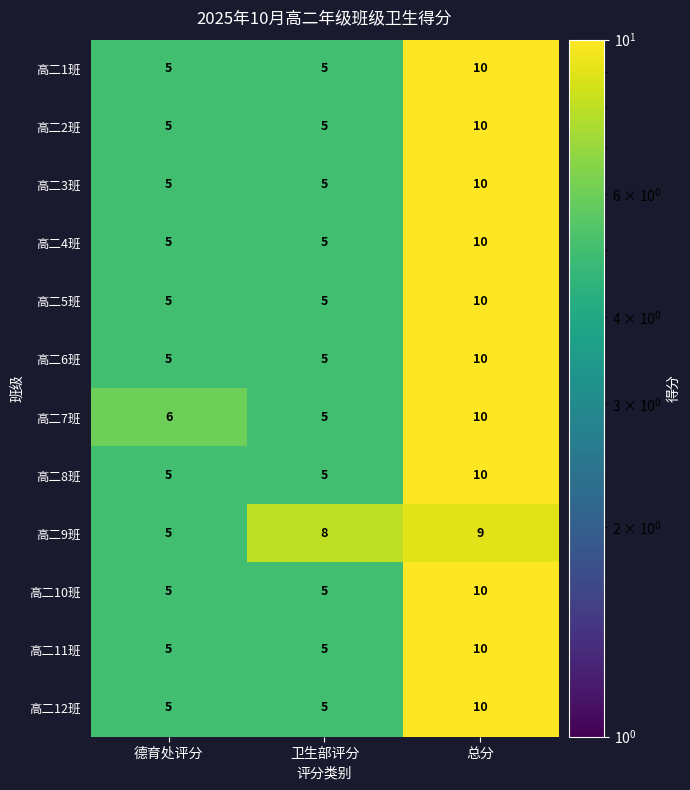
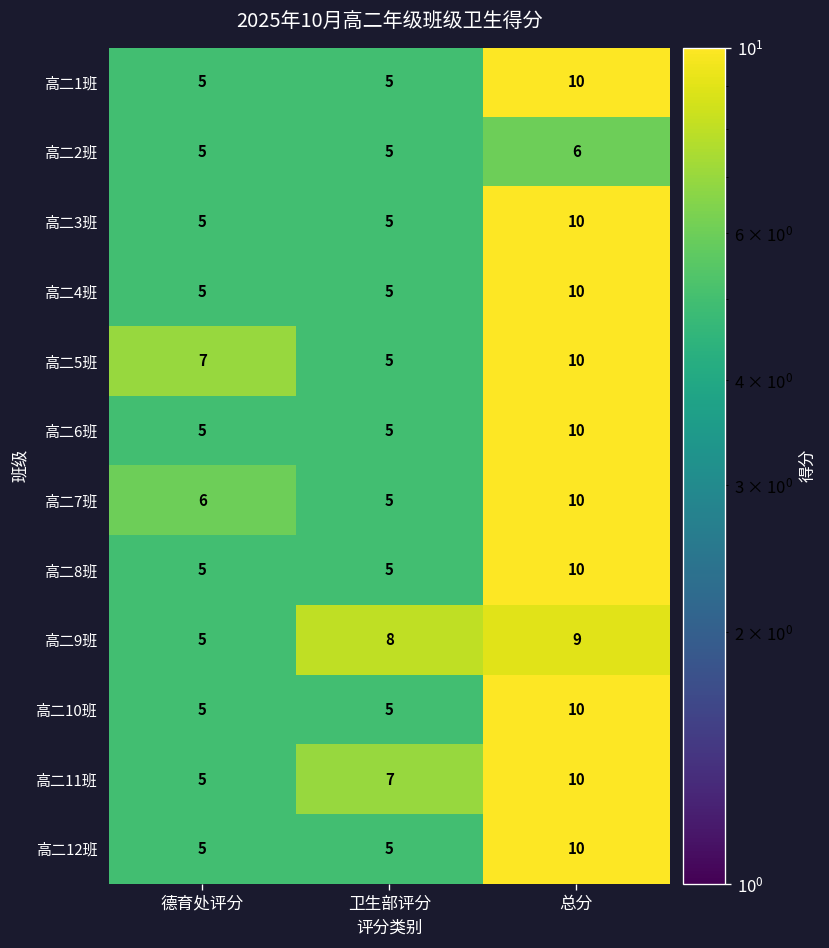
高二2班, 总分: 10 -> 6
高二5班, 德育处评分: 5 -> 7
高二11班, 卫生部评分: 5 -> 7
